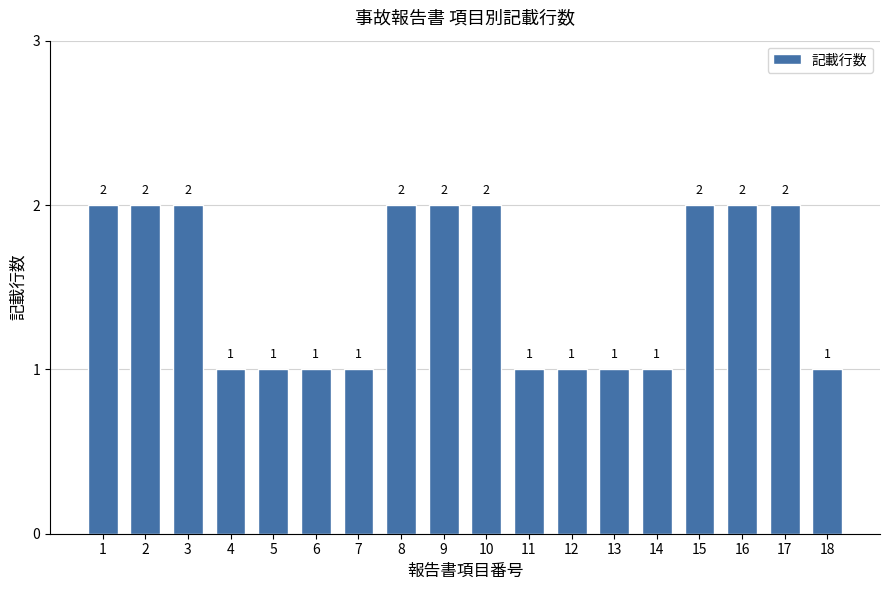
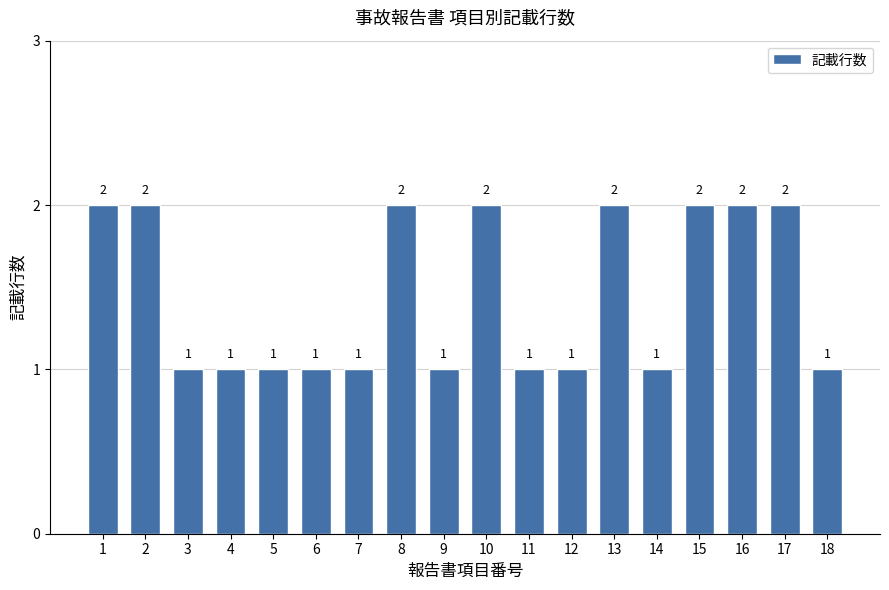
3: 2 -> 1
9: 2 -> 1
13: 1 -> 2
